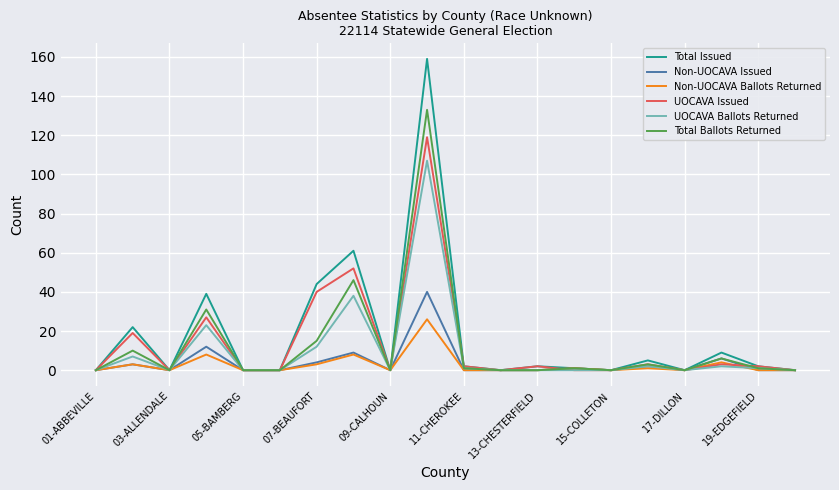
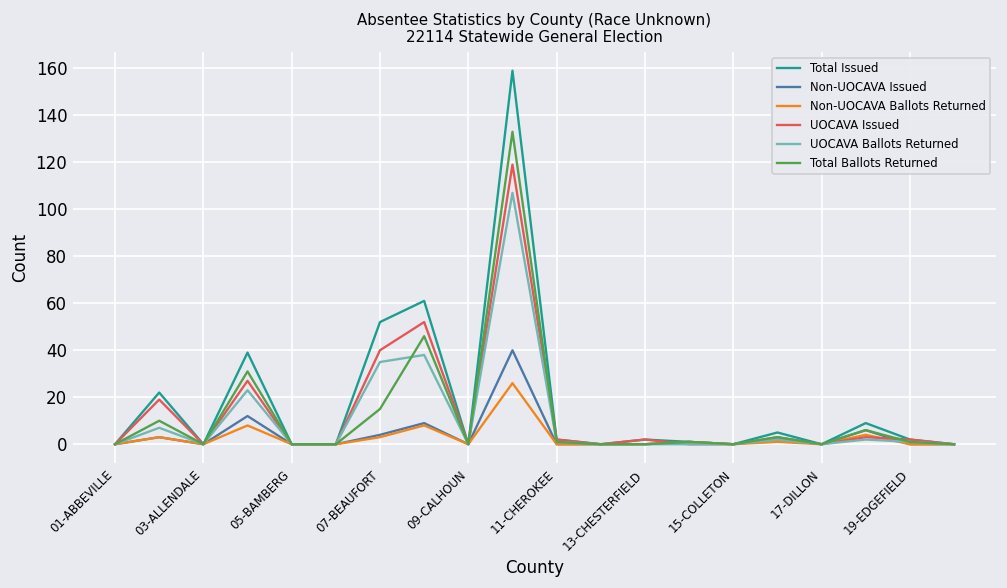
Total Issued, 07-BEAUFORT: 44 -> 52
UOCAVA Ballots Returned, 07-BEAUFORT: 12 -> 35
